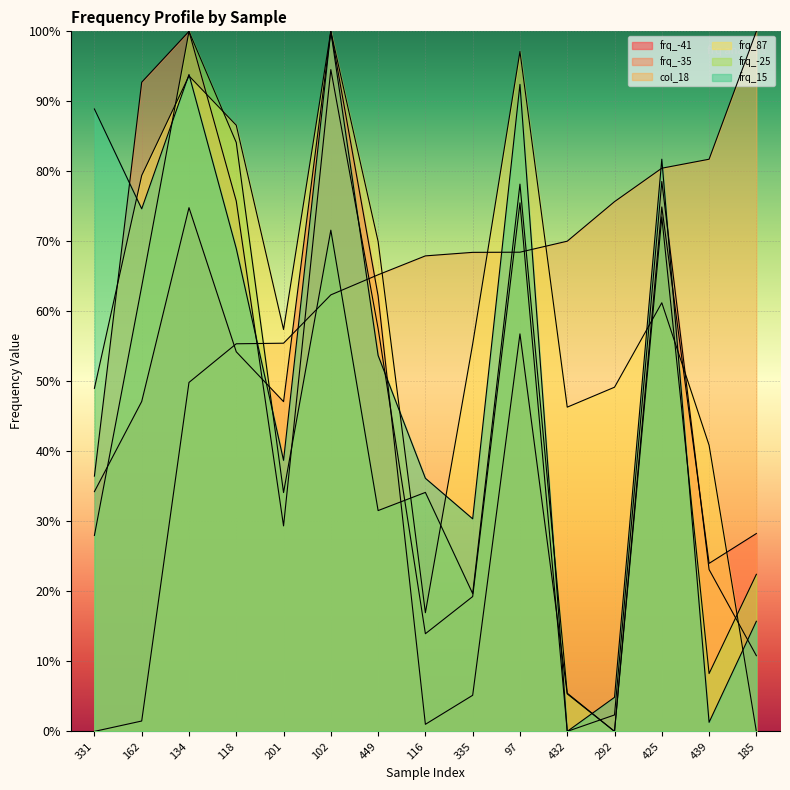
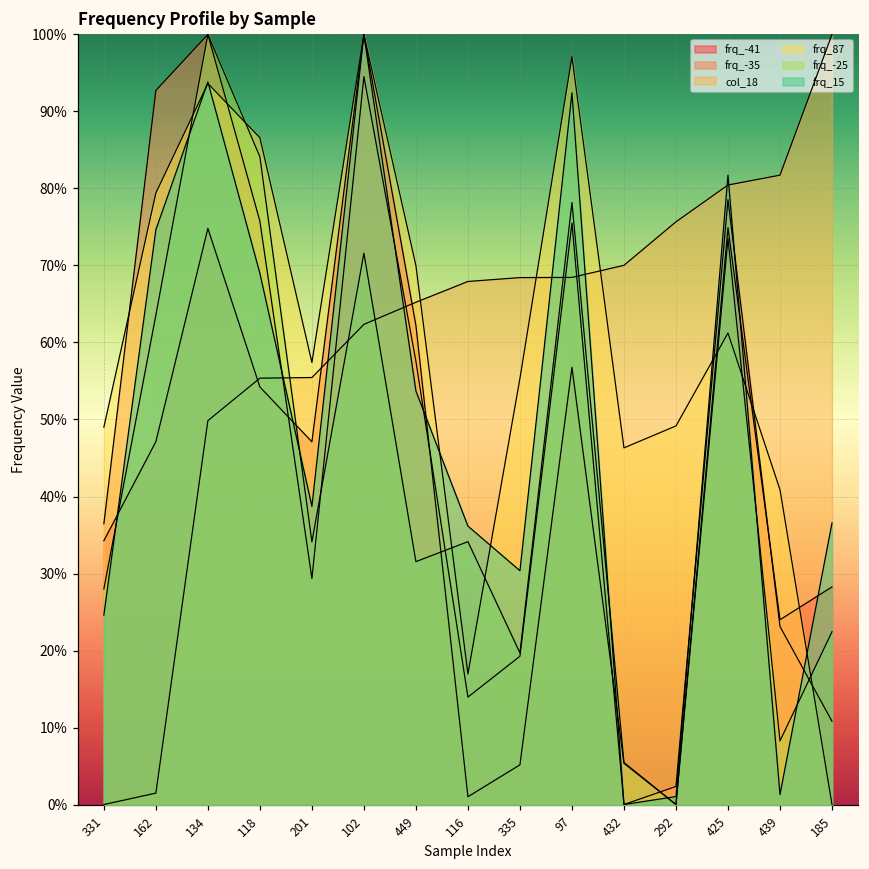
frq_15, 331: 89% -> 25%
frq_15, 292: 5% -> 1%
frq_15, 185: 16% -> 37%
